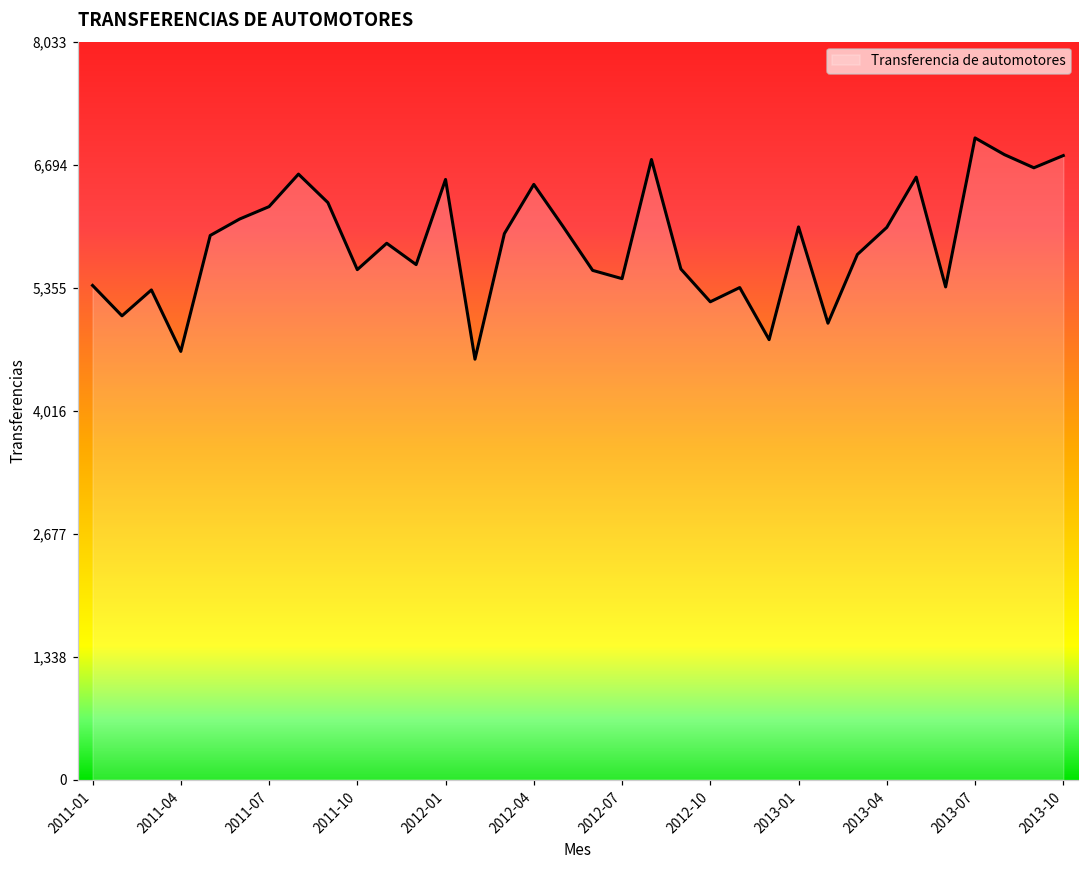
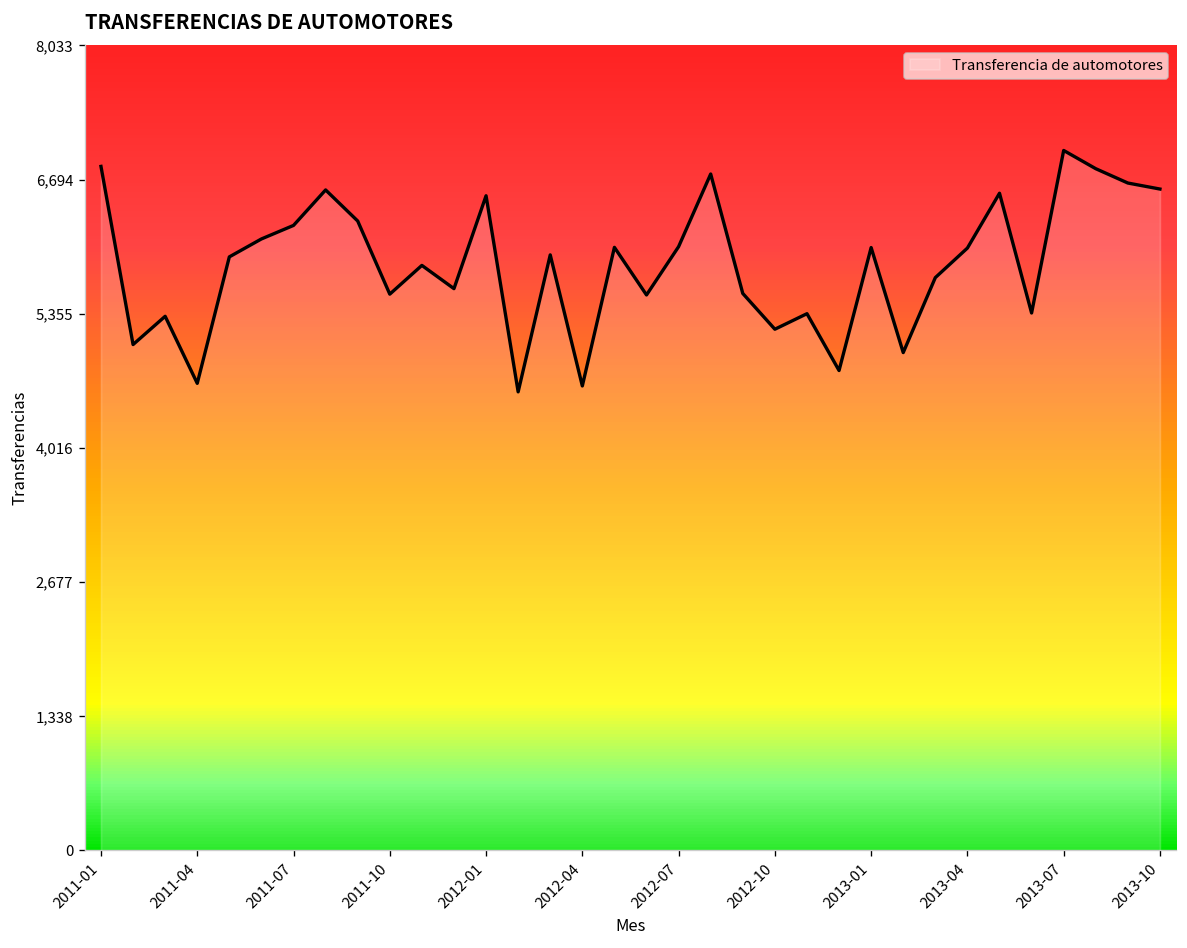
2011-01: 5,400 -> 6,800
2012-04: 6,500 -> 4,600
2012-07: 5,500 -> 6,000
2013-10: 6,800 -> 6,600
